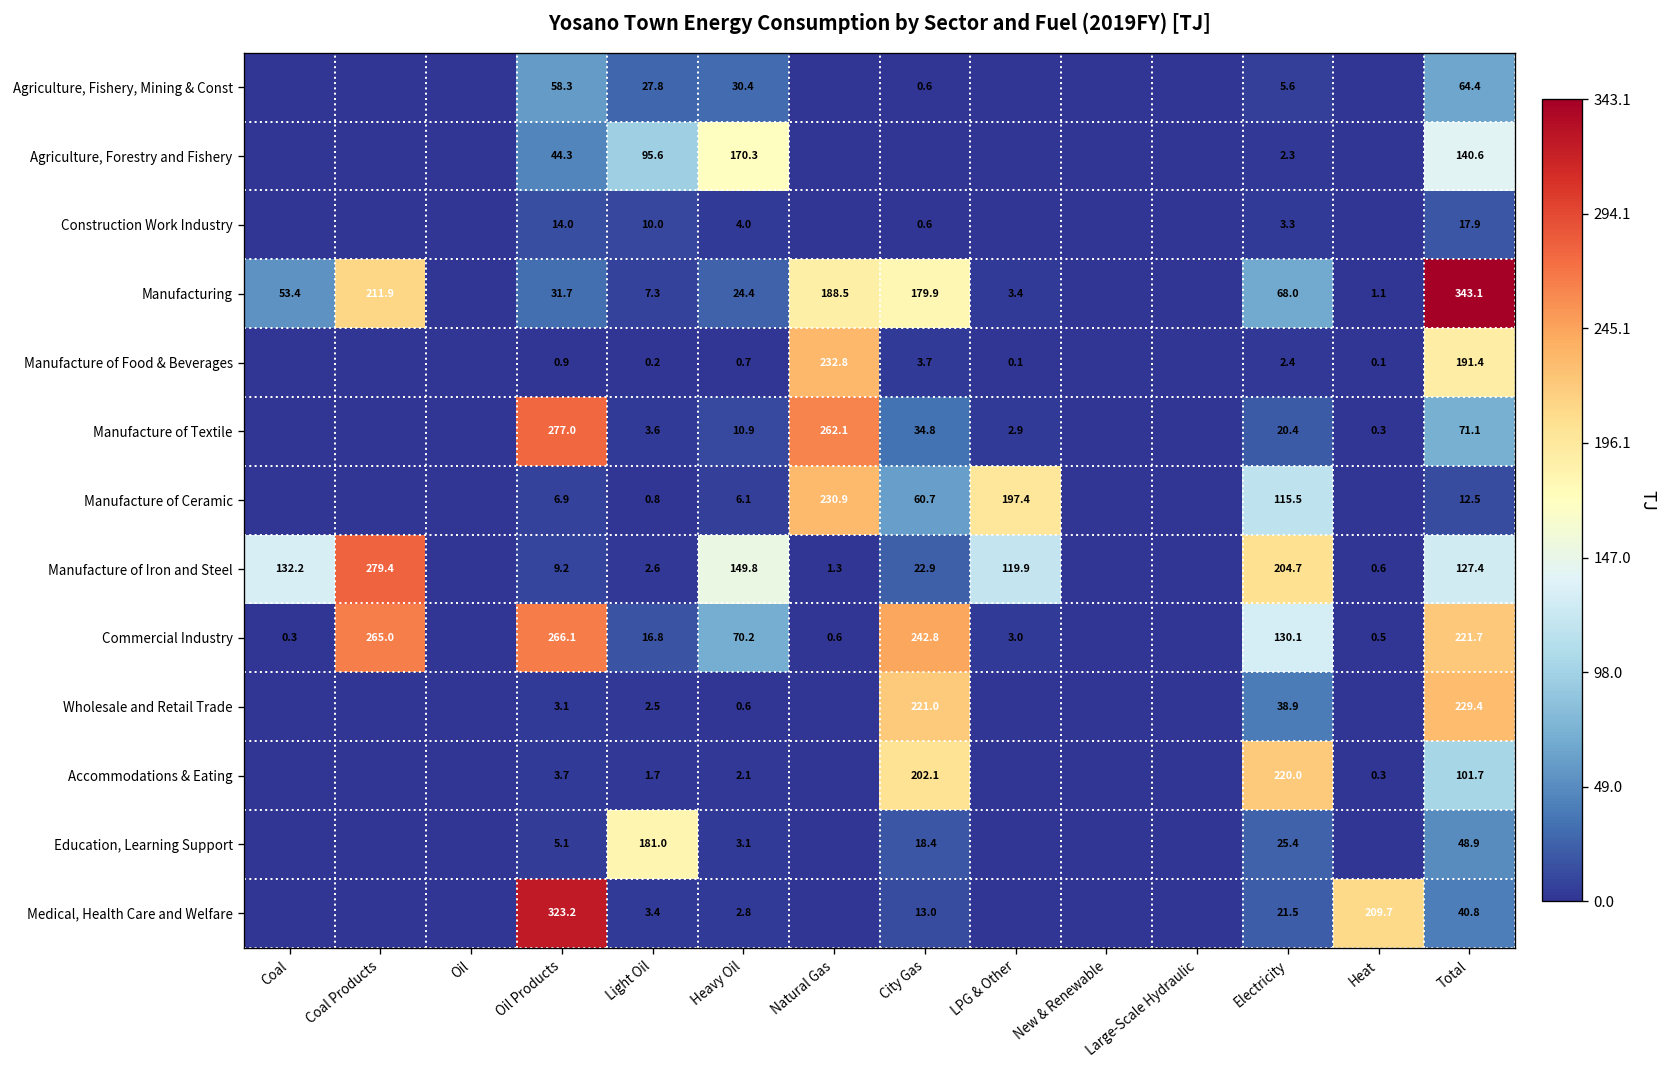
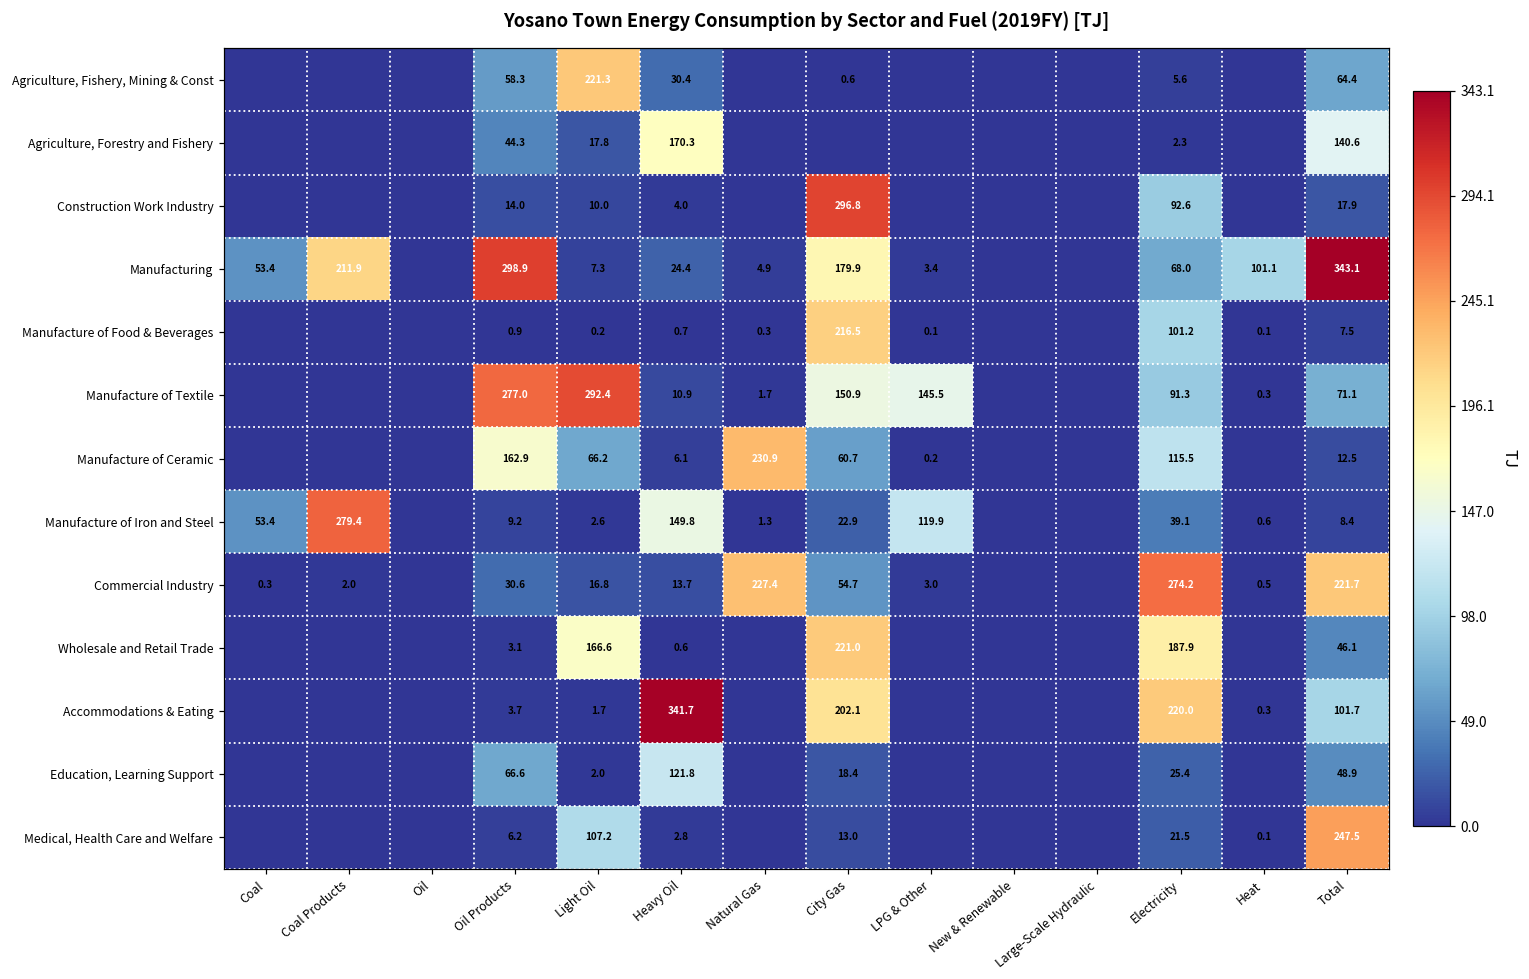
Agriculture, Fishery, Mining & Const, Light Oil: 27.8 -> 221.3
Agriculture, Forestry and Fishery, Light Oil: 95.6 -> 17.8
Construction Work Industry, City Gas: 0.6 -> 296.8
Construction Work Industry, Electricity: 3.3 -> 92.6
Manufacturing, Oil Products: 31.7 -> 298.9
Manufacturing, Natural Gas: 188.5 -> 4.9
Manufacturing, Heat: 1.1 -> 101.1
Manufacture of Food & Beverages, Natural Gas: 232.8 -> 0.3
Manufacture of Food & Beverages, City Gas: 3.7 -> 216.5
Manufacture of Food & Beverages, Electricity: 2.4 -> 101.2
Manufacture of Food & Beverages, Total: 191.4 -> 7.5
Manufacture of Textile, Light Oil: 3.6 -> 292.4
Manufacture of Textile, Natural Gas: 262.1 -> 1.7
Manufacture of Textile, City Gas: 34.8 -> 150.9
Manufacture of Textile, LPG & Other: 2.9 -> 145.5
Manufacture of Textile, Electricity: 20.4 -> 91.3
Manufacture of Ceramic, Oil Products: 6.9 -> 162.9
Manufacture of Ceramic, Light Oil: 0.8 -> 66.2
Manufacture of Ceramic, LPG & Other: 197.4 -> 0.2
Manufacture of Iron and Steel, Coal: 132.2 -> 53.4
Manufacture of Iron and Steel, Electricity: 204.7 -> 39.1
Manufacture of Iron and Steel, Total: 127.4 -> 8.4
Commercial Industry, Coal Products: 265.0 -> 2.0
Commercial Industry, Oil Products: 266.1 -> 30.6
Commercial Industry, Heavy Oil: 70.2 -> 13.7
Commercial Industry, Natural Gas: 0.6 -> 227.4
Commercial Industry, City Gas: 242.8 -> 54.7
Commercial Industry, Electricity: 130.1 -> 274.2
Wholesale and Retail Trade, Light Oil: 2.5 -> 166.6
Wholesale and Retail Trade, Electricity: 38.9 -> 187.9
Wholesale and Retail Trade, Total: 229.4 -> 46.1
Accommodations & Eating, Heavy Oil: 2.1 -> 341.7
Education, Learning Support, Oil Products: 5.1 -> 66.6
Education, Learning Support, Light Oil: 181.0 -> 2.0
Education, Learning Support, Heavy Oil: 3.1 -> 121.8
Medical, Health Care and Welfare, Oil Products: 323.2 -> 6.2
Medical, Health Care and Welfare, Light Oil: 3.4 -> 107.2
Medical, Health Care and Welfare, Heat: 209.7 -> 0.1
Medical, Health Care and Welfare, Total: 40.8 -> 247.5
